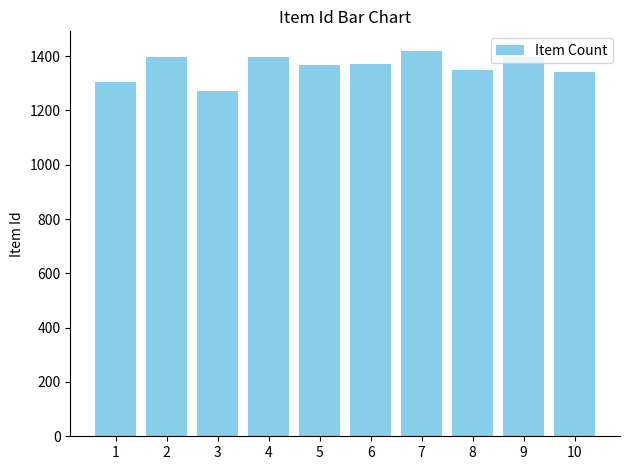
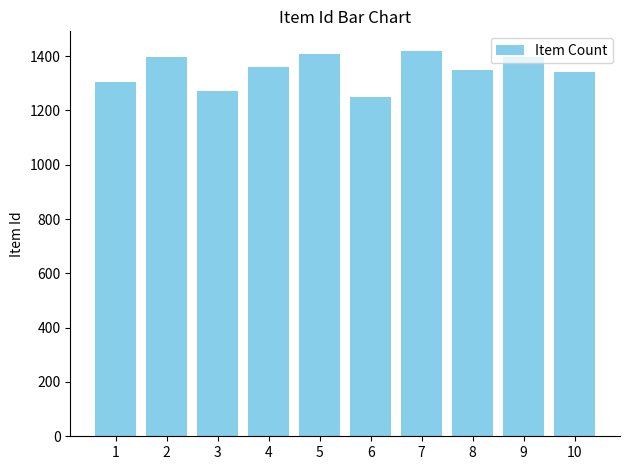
4: 1400 -> 1360
5: 1370 -> 1410
6: 1370 -> 1250
